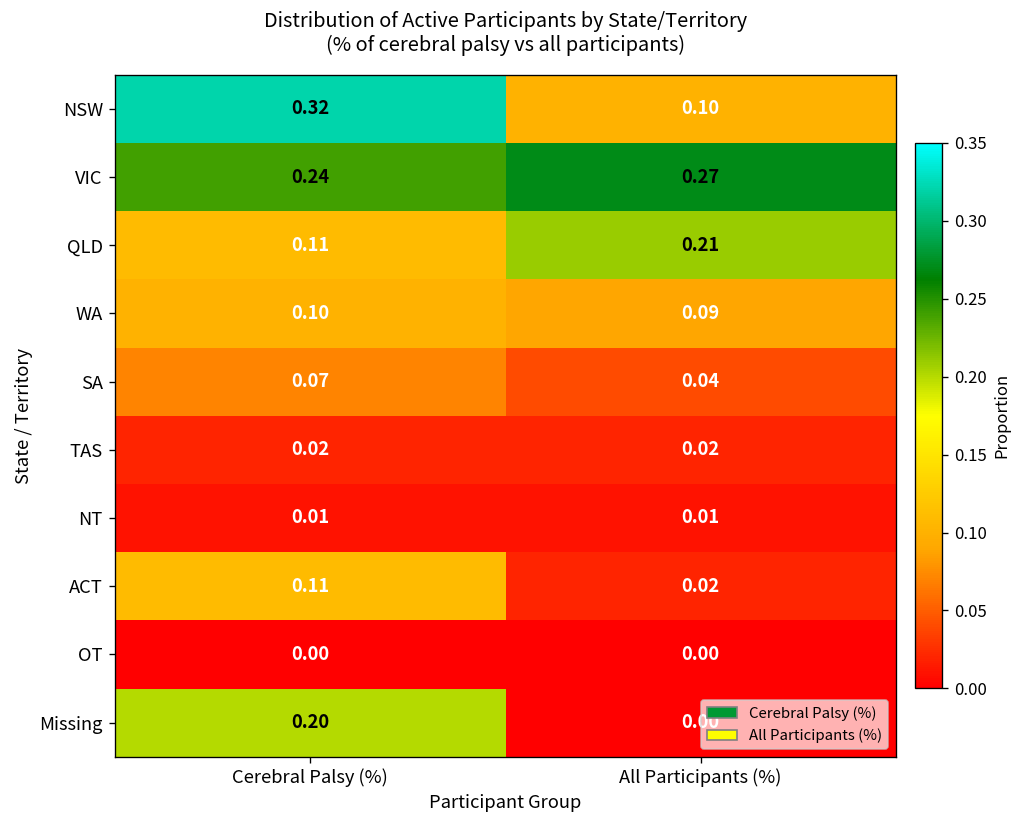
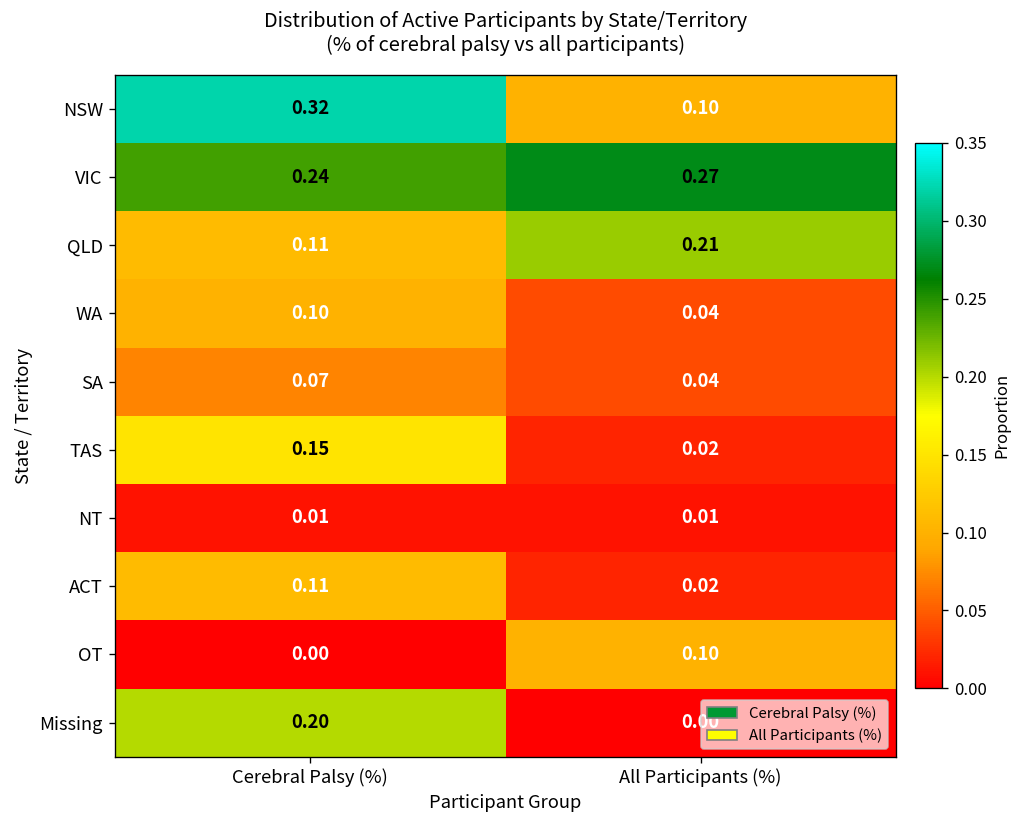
WA, All Participants (%): 0.09 -> 0.04
TAS, Cerebral Palsy (%): 0.02 -> 0.15
OT, All Participants (%): 0.00 -> 0.10
